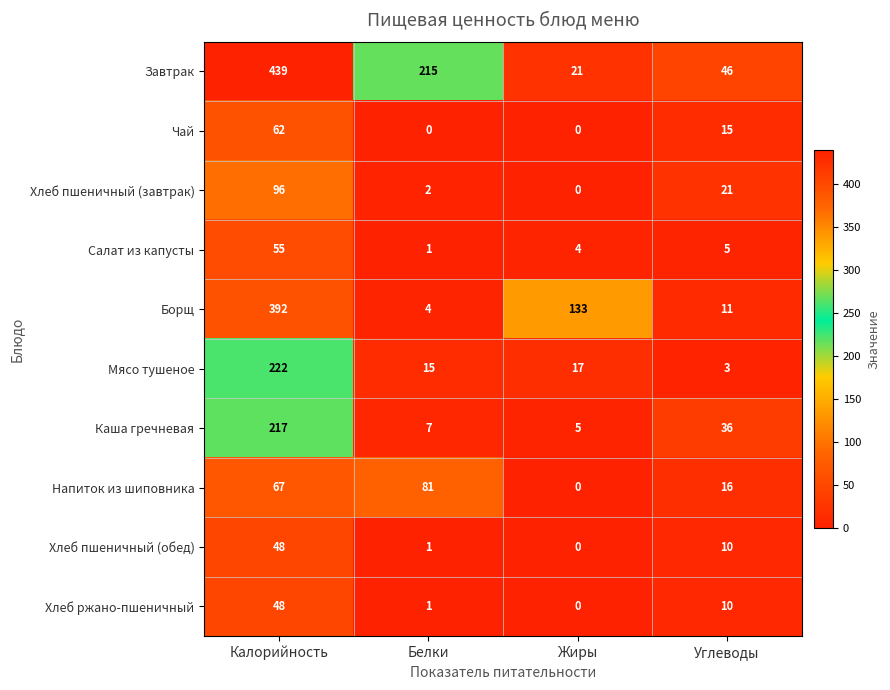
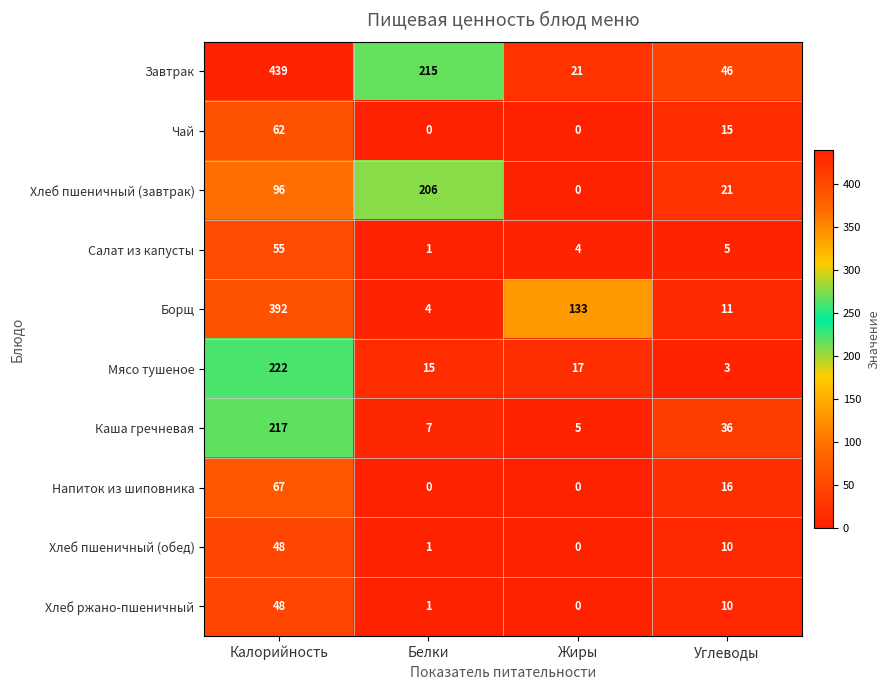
Хлеб пшеничный (завтрак), Белки: 2 -> 206
Напиток из шиповника, Белки: 81 -> 0
